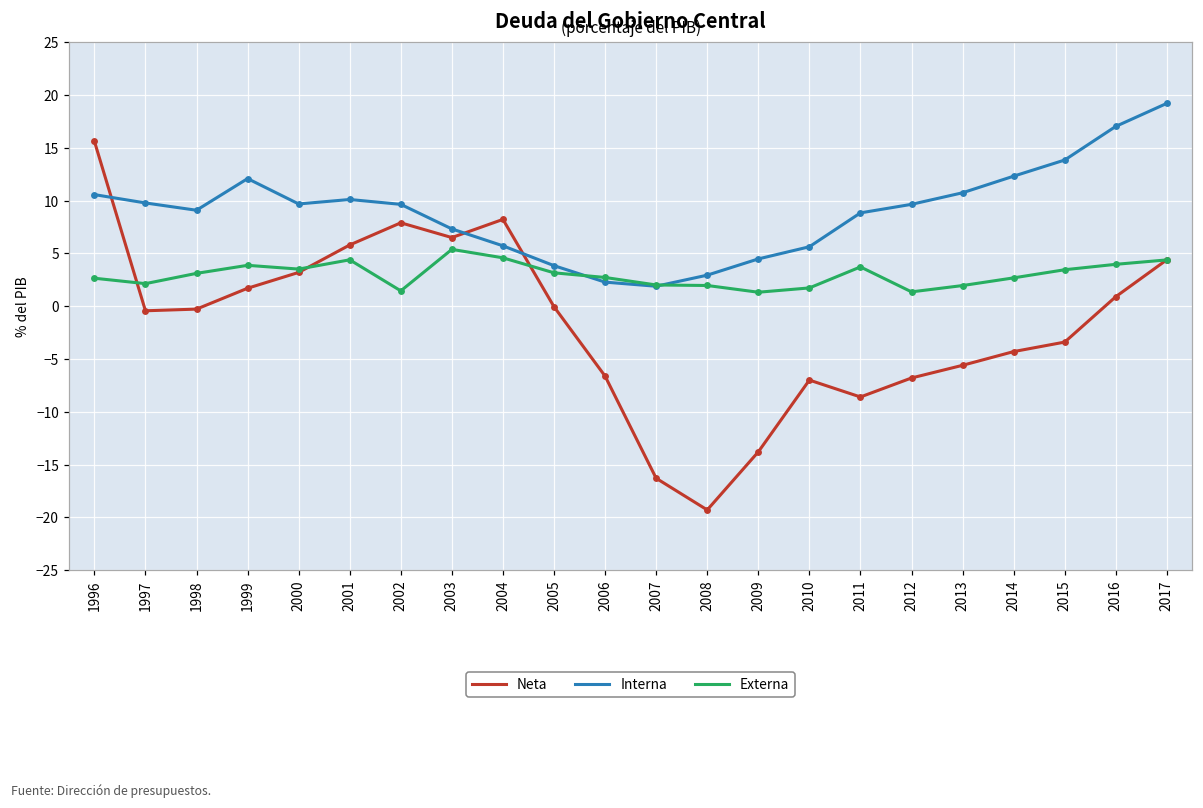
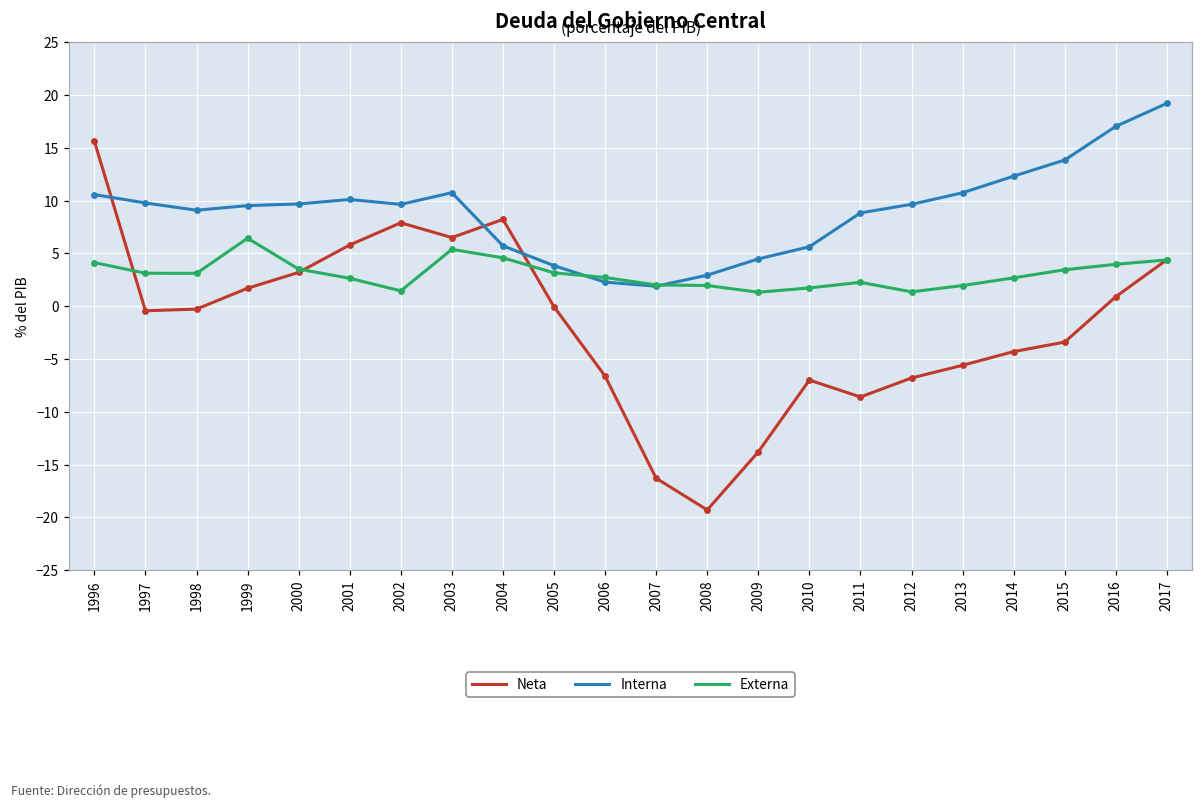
Externa, 1996: 3 -> 4
Externa, 1997: 2 -> 3
Interna, 1999: 12 -> 10
Externa, 1999: 4 -> 6
Externa, 2001: 4 -> 3
Interna, 2003: 7 -> 11
Externa, 2011: 4 -> 2
